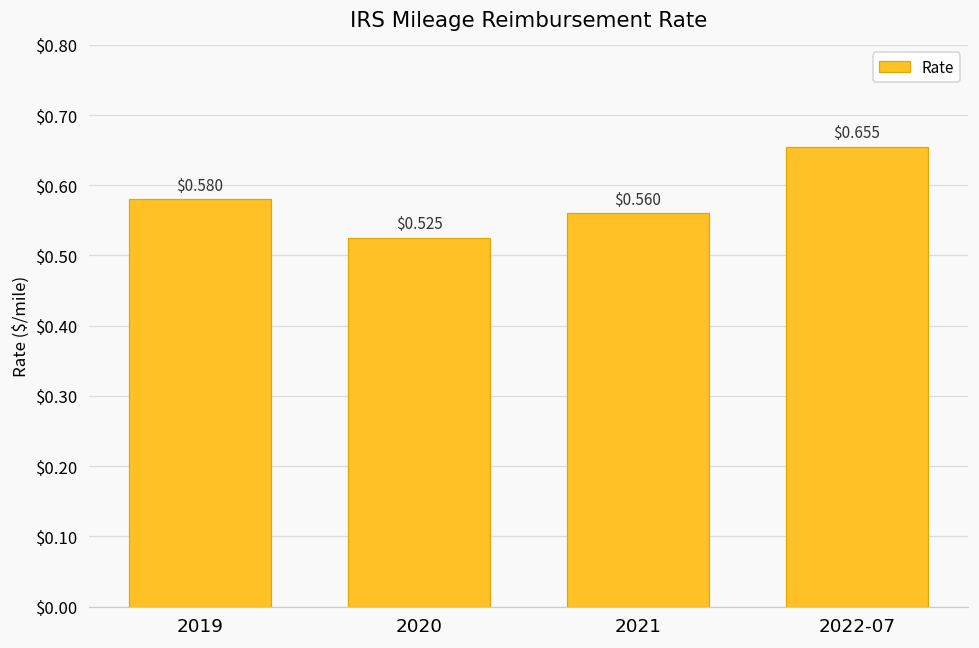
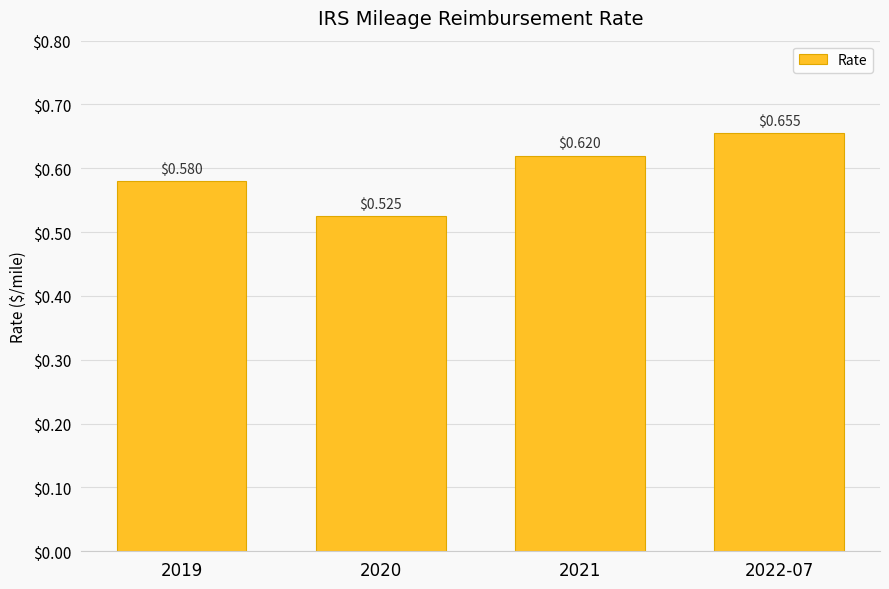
2021: $0.560 -> $0.620
